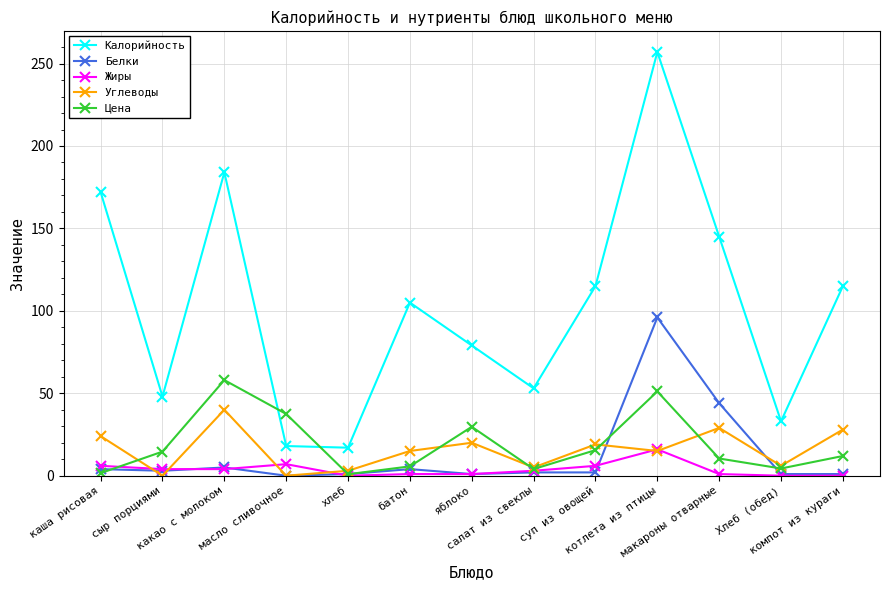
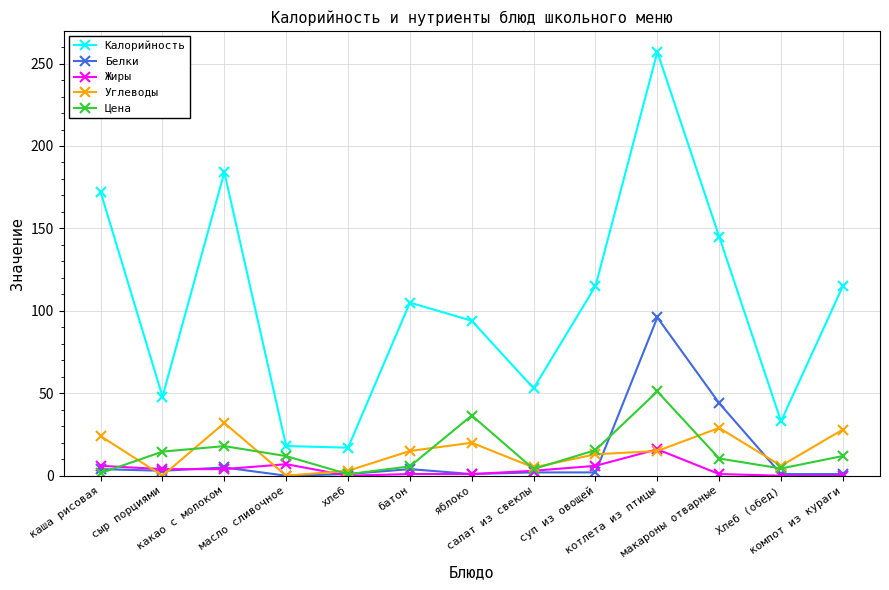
Углеводы, какао с молоком: 40 -> 32
Цена, какао с молоком: 58 -> 18
Цена, масло сливочное: 37 -> 12
Калорийность, яблоко: 79 -> 94
Цена, яблоко: 30 -> 37
Углеводы, суп из овощей: 19 -> 13
